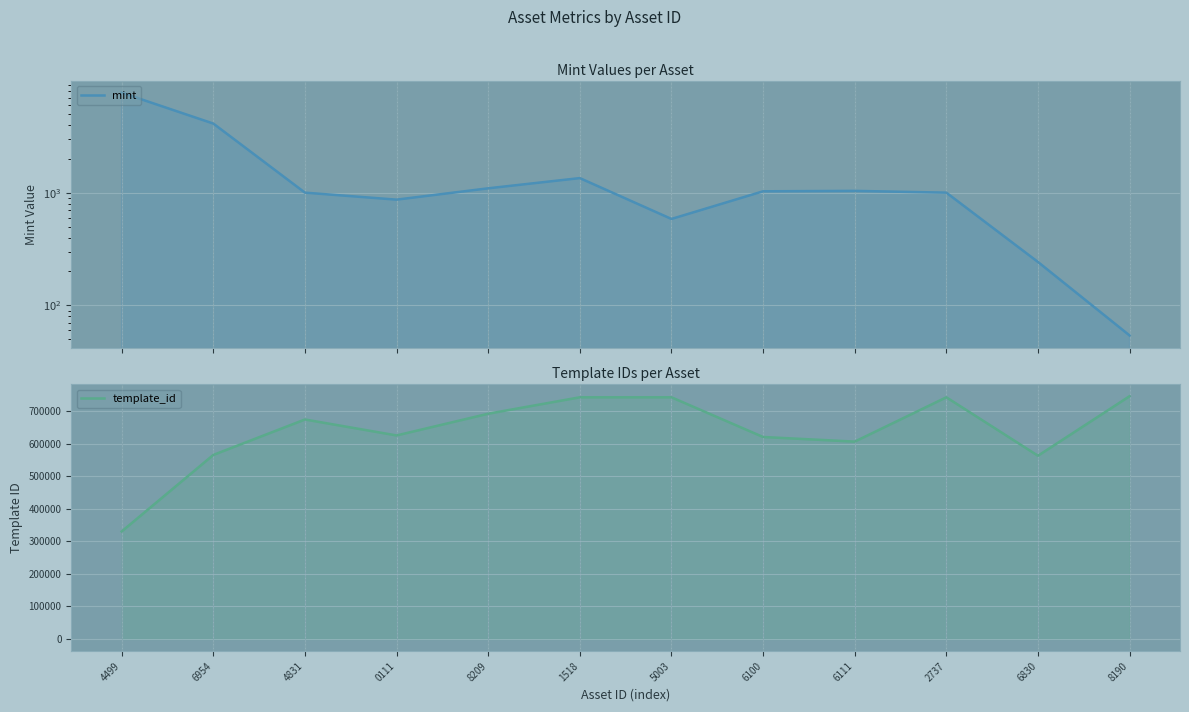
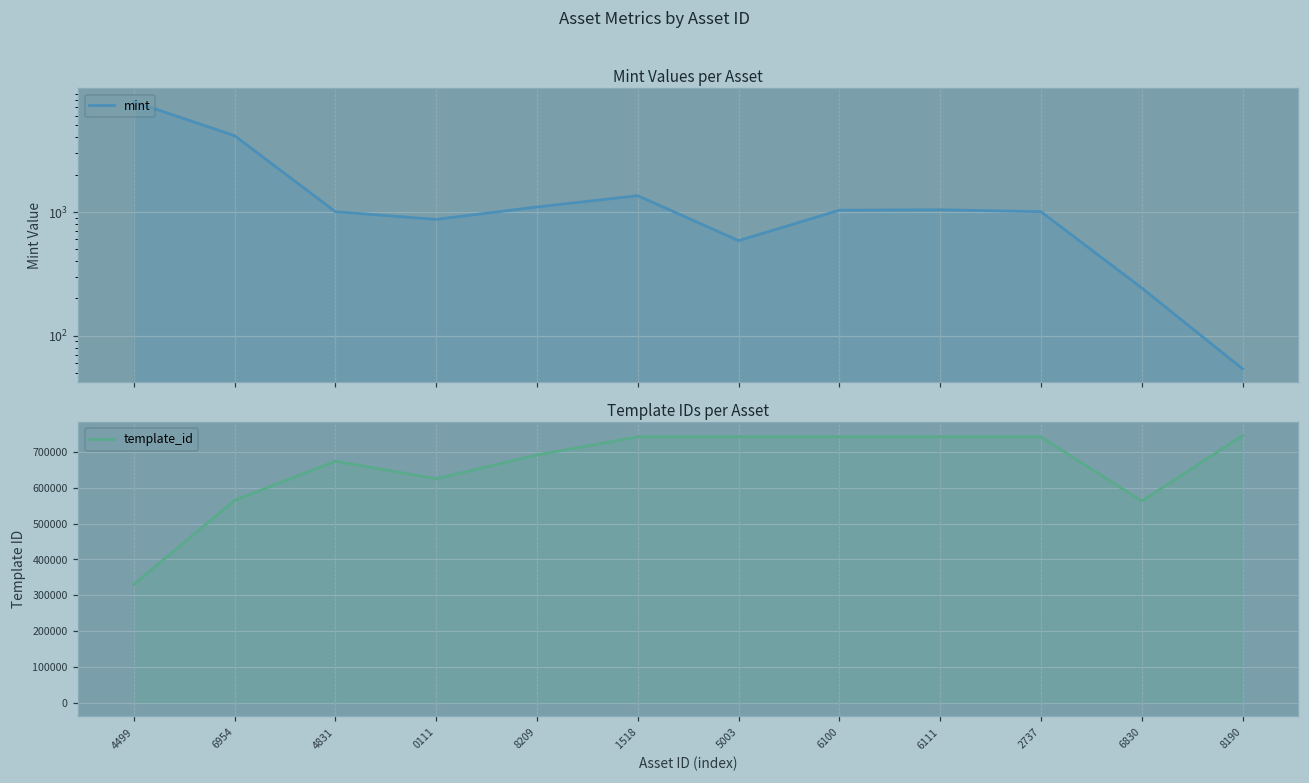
Template IDs per Asset, 6100: 620000 -> 740000
Template IDs per Asset, 6111: 610000 -> 740000
